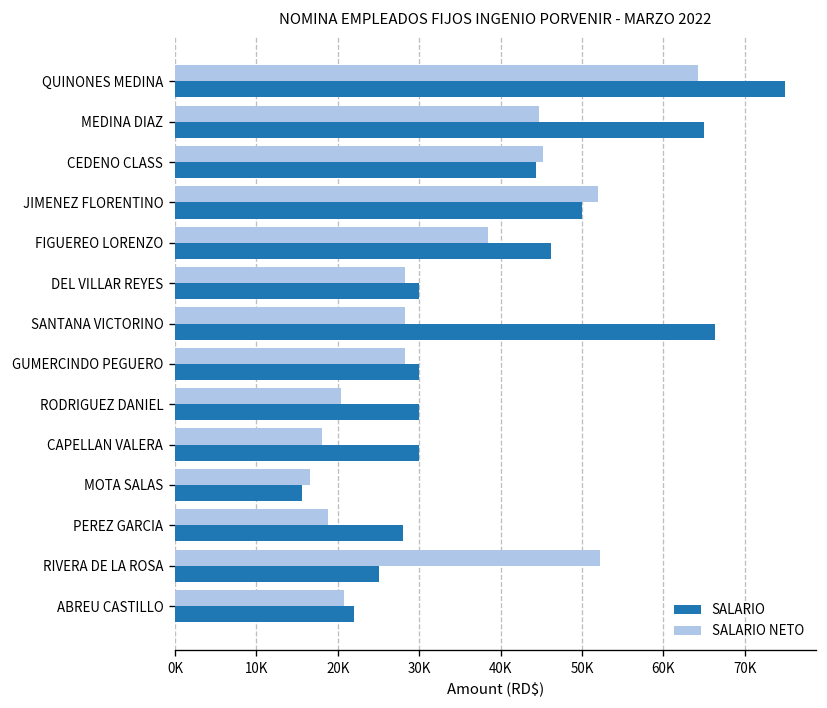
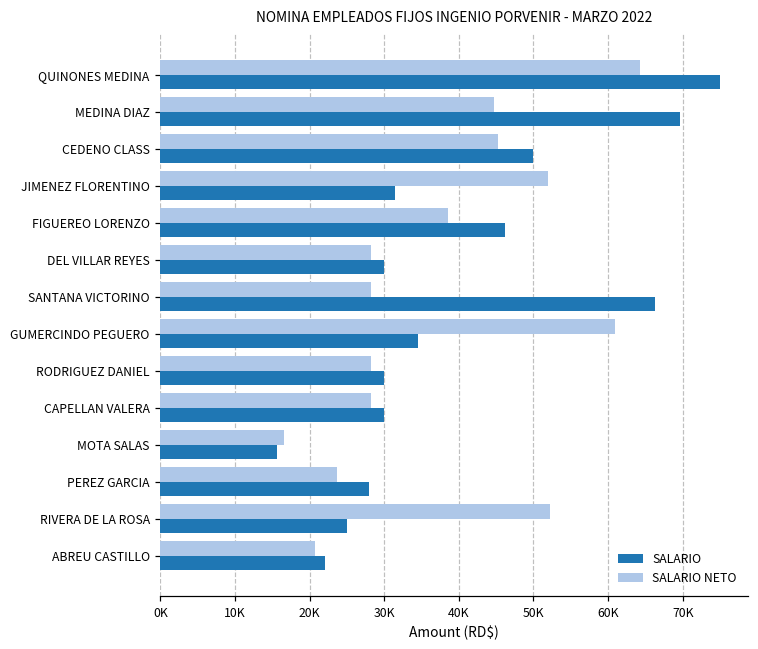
SALARIO, MEDINA DIAZ: 65000 -> 70000
SALARIO, CEDENO CLASS: 44000 -> 50000
SALARIO, JIMENEZ FLORENTINO: 50000 -> 31000
SALARIO NETO, GUMERCINDO PEGUERO: 28000 -> 61000
SALARIO, GUMERCINDO PEGUERO: 30000 -> 34000
SALARIO NETO, RODRIGUEZ DANIEL: 20000 -> 28000
SALARIO NETO, CAPELLAN VALERA: 18000 -> 28000
SALARIO NETO, PEREZ GARCIA: 19000 -> 24000
